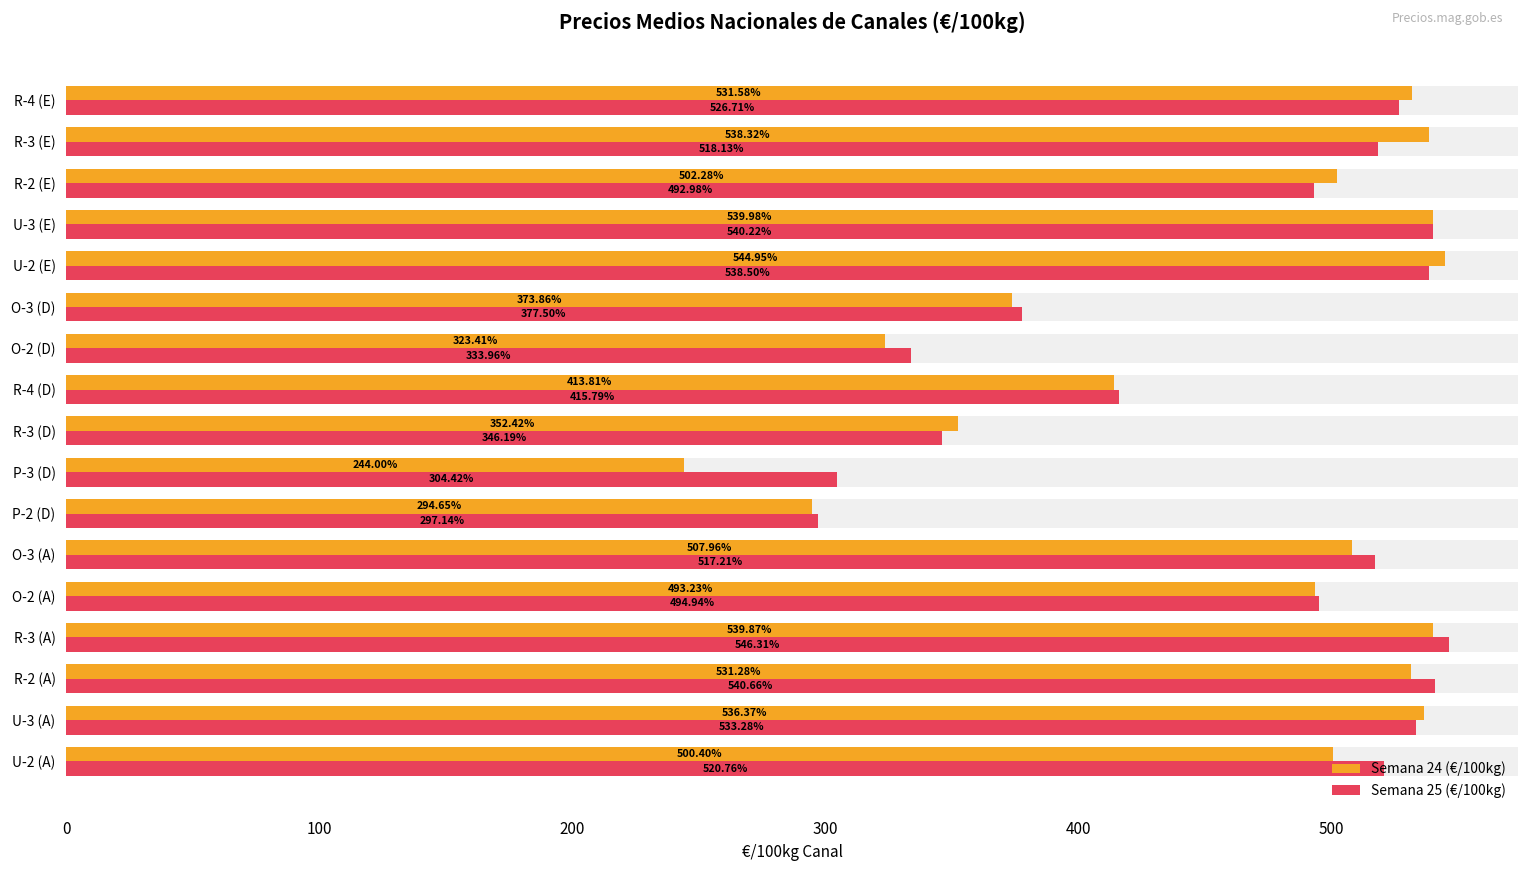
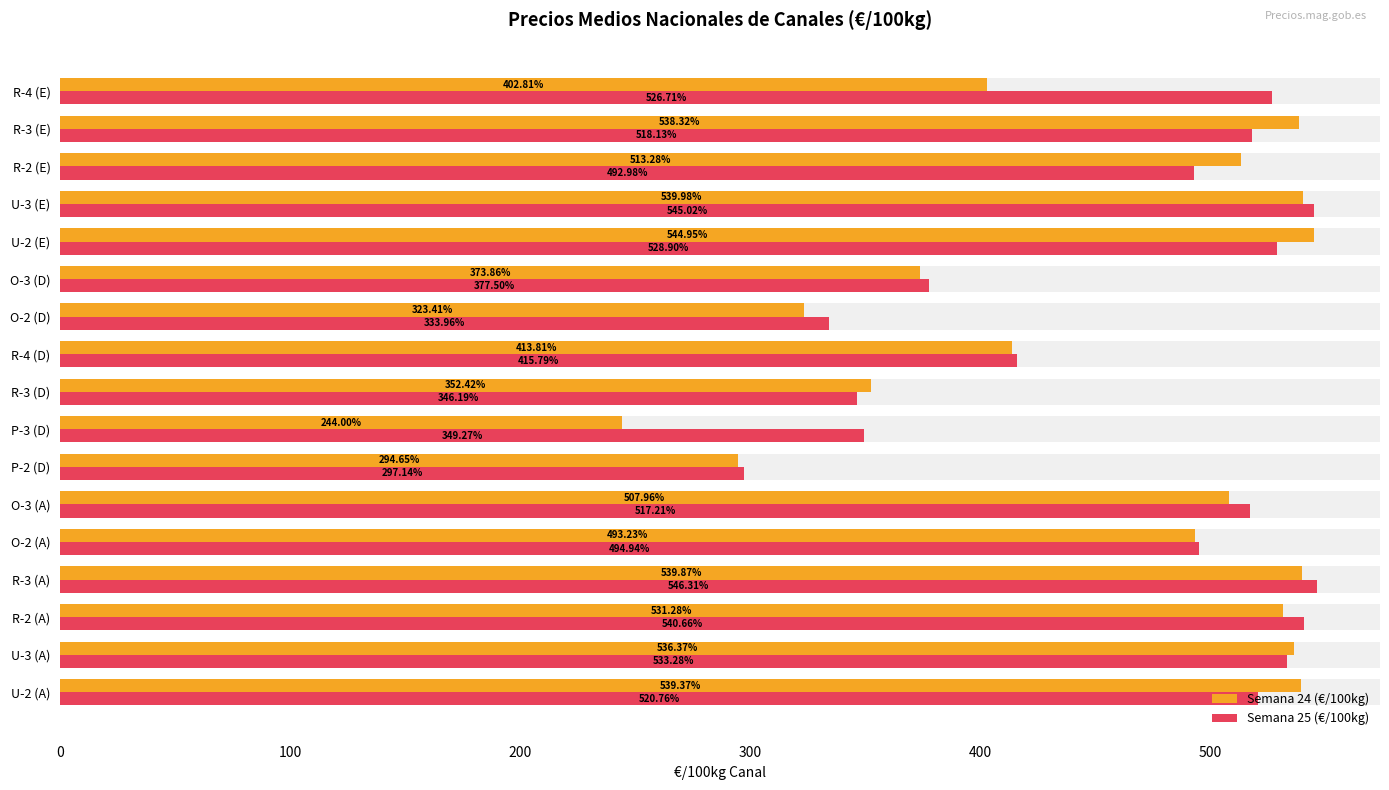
Semana 24 (€/100kg), R-4 (E): 531.58% -> 402.81%
Semana 24 (€/100kg), R-2 (E): 502.28% -> 513.28%
Semana 25 (€/100kg), U-3 (E): 540.22% -> 545.02%
Semana 25 (€/100kg), U-2 (E): 538.50% -> 528.90%
Semana 25 (€/100kg), P-3 (D): 304.42% -> 349.27%
Semana 24 (€/100kg), U-2 (A): 500.40% -> 539.37%
